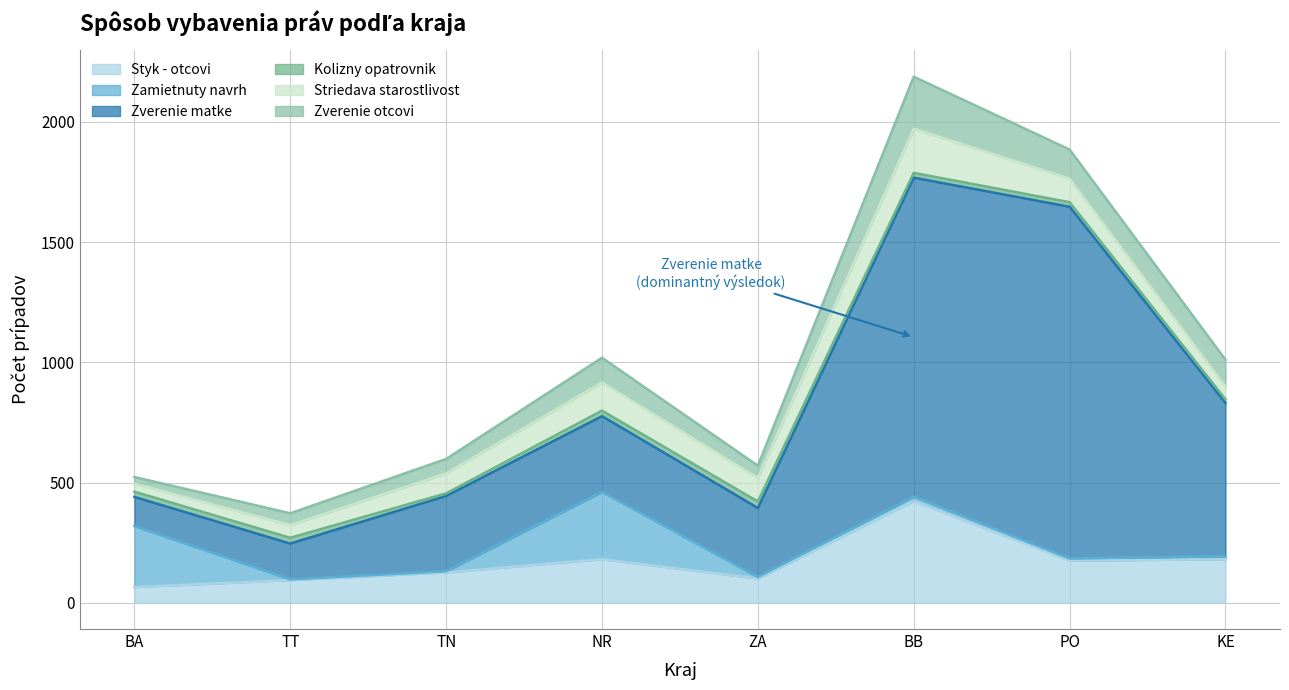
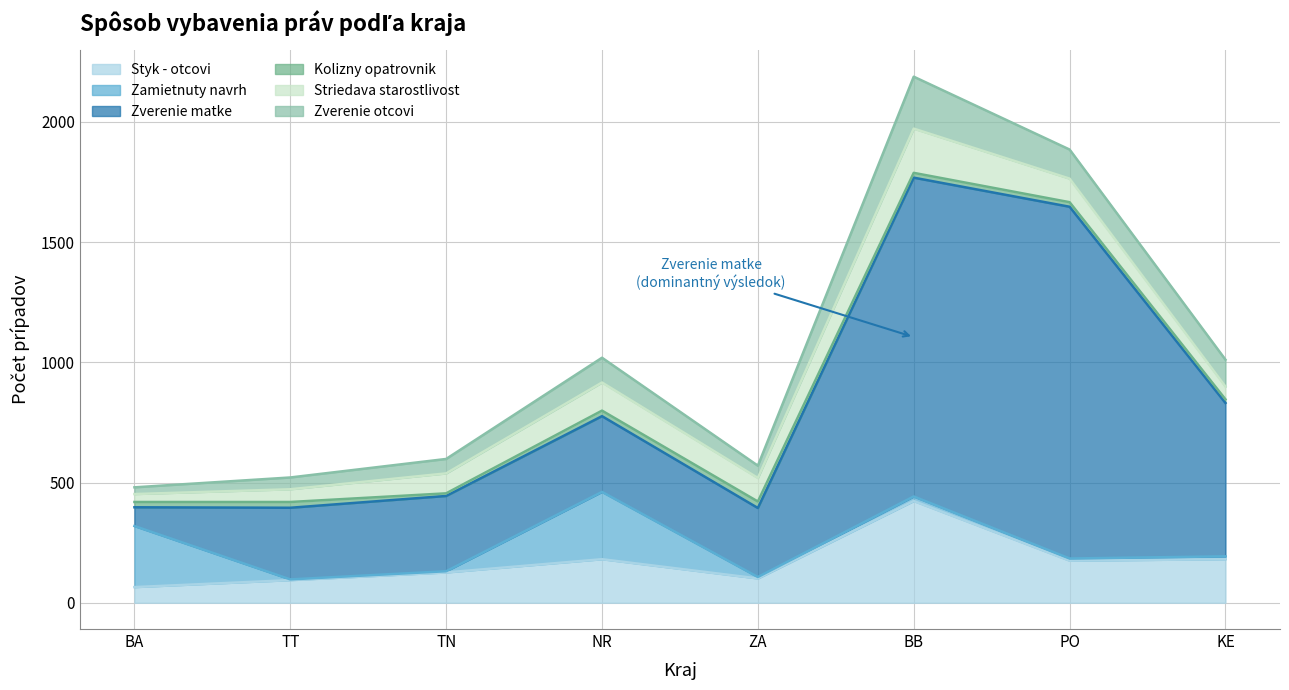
Zverenie matke, BA: 120 -> 80
Zverenie matke, TT: 150 -> 300
